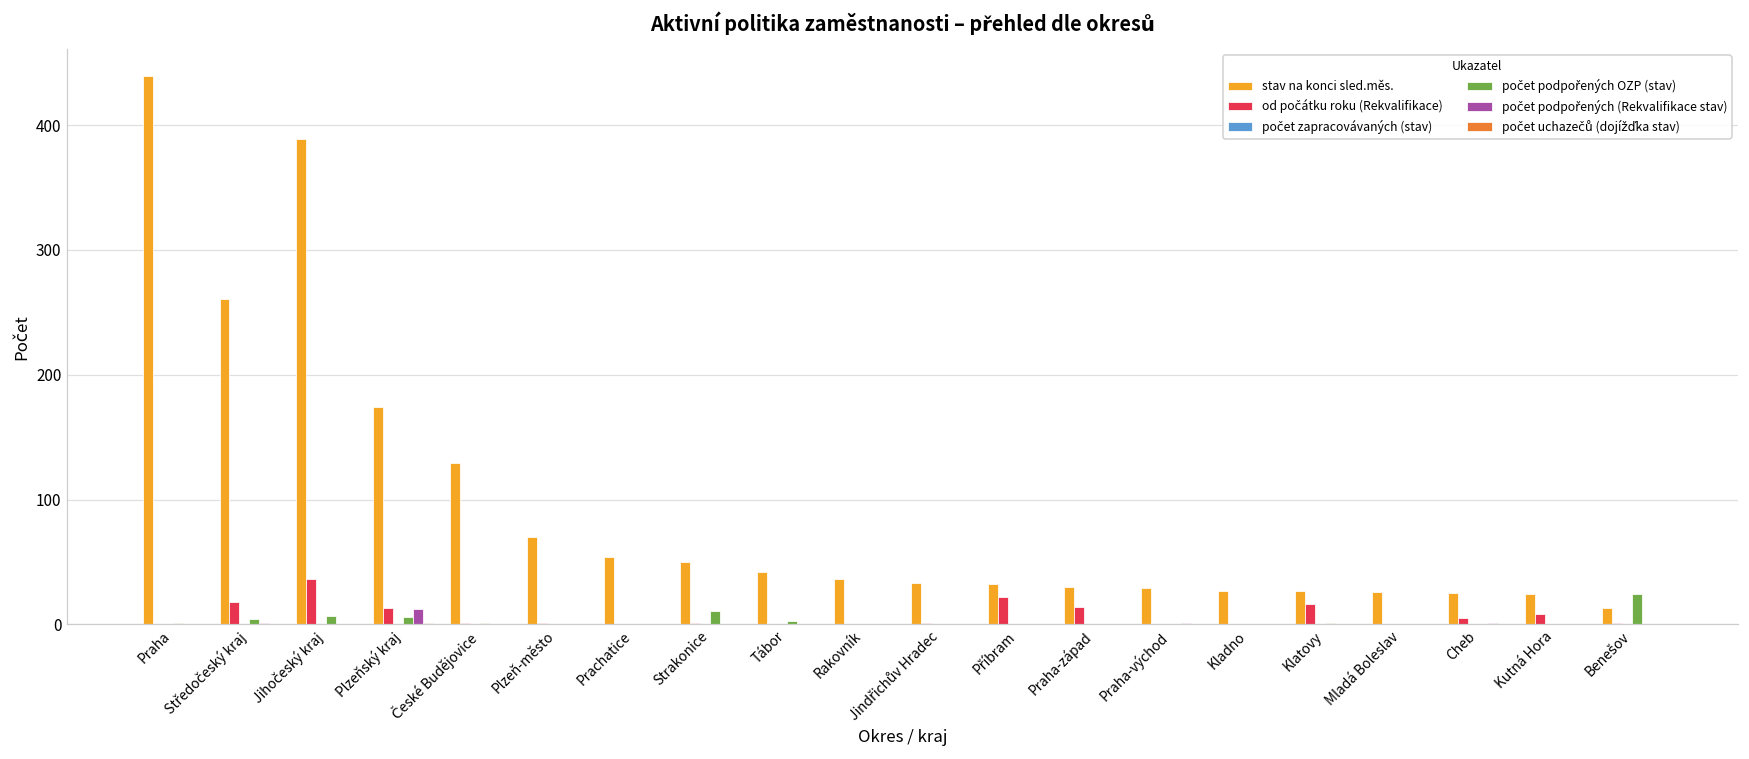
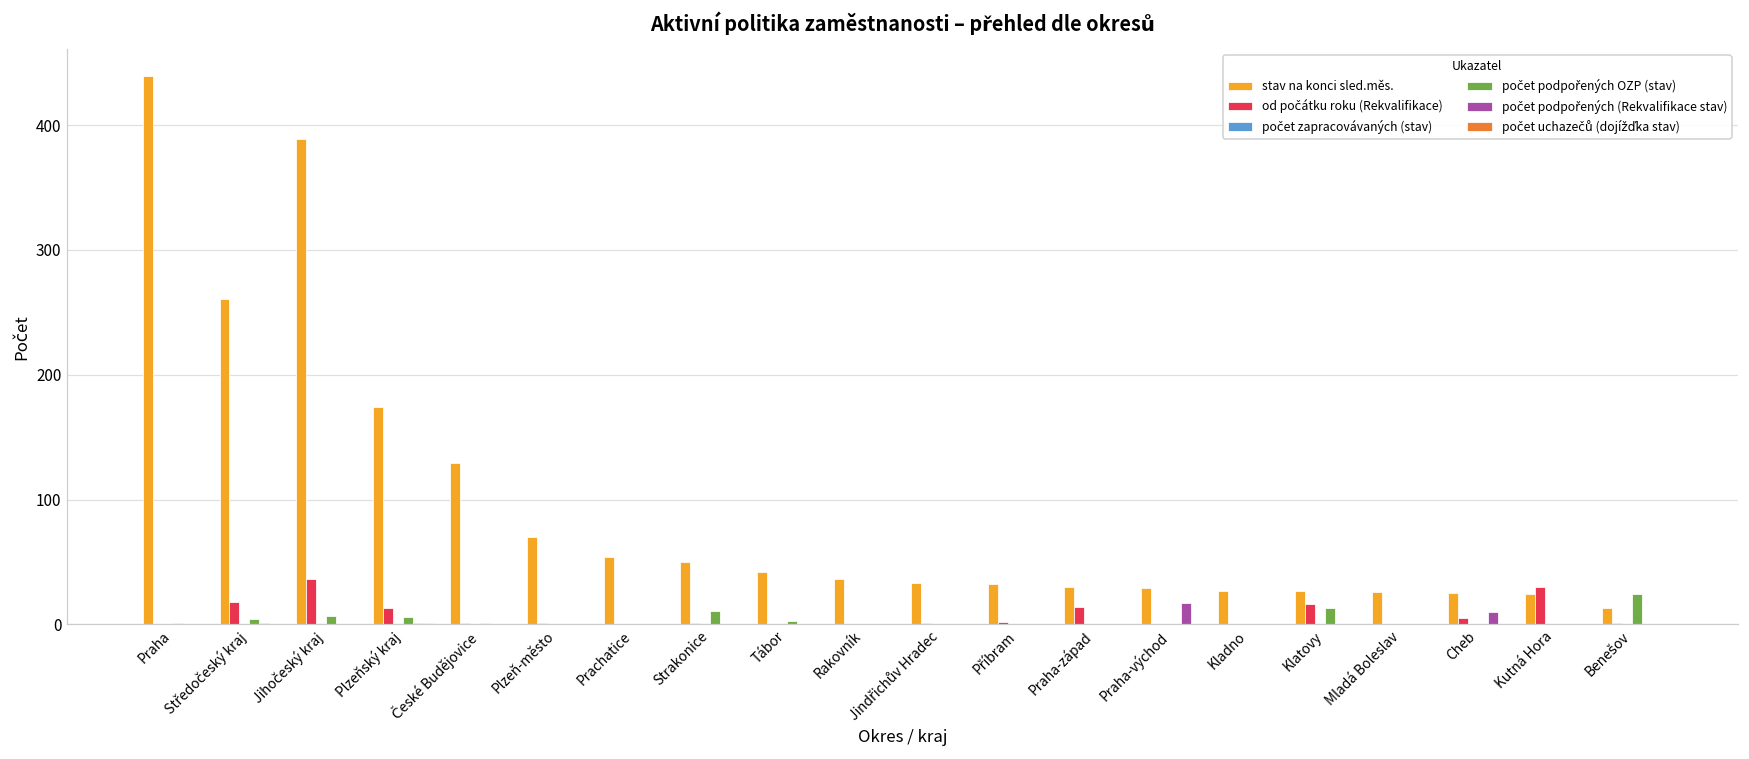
počet podpořených (Rekvalifikace stav), Plzeňský kraj: 12 -> 1
od počátku roku (Rekvalifikace), Příbram: 22 -> 2
počet podpořených (Rekvalifikace stav), Praha-východ: 1 -> 17
počet podpořených OZP (stav), Klatovy: 1 -> 13
počet podpořených (Rekvalifikace stav), Cheb: 1 -> 10
od počátku roku (Rekvalifikace), Kutná Hora: 8 -> 30
